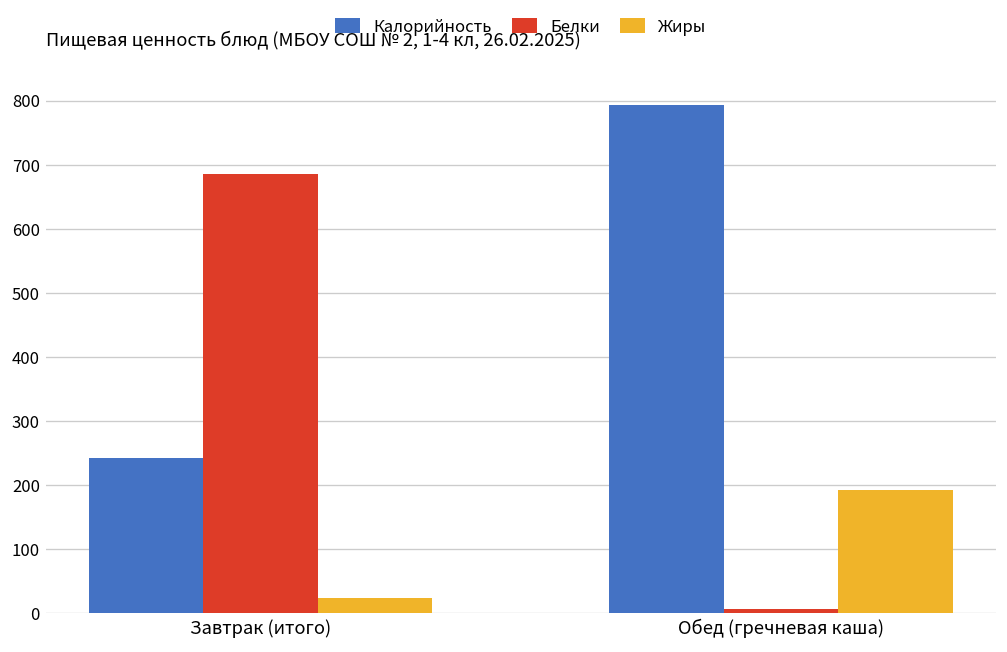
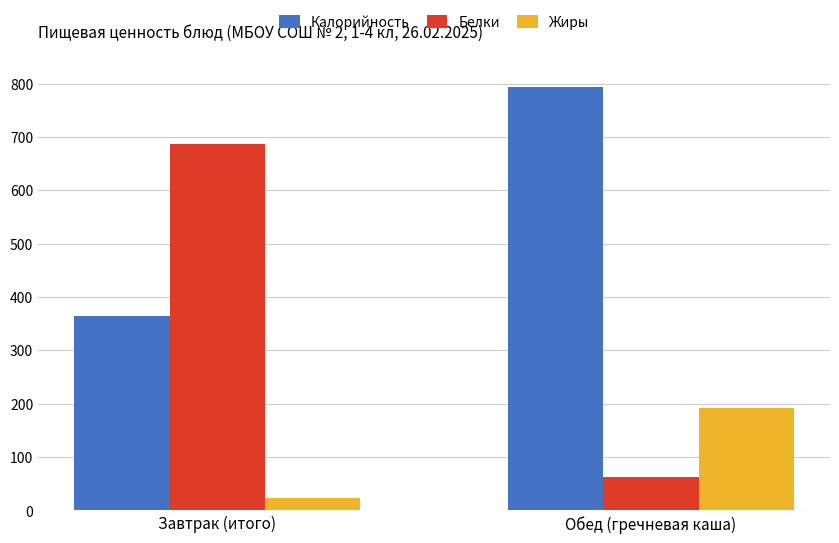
Калорийность, Завтрак (итого): 240 -> 360
Белки, Обед (гречневая каша): 10 -> 60
